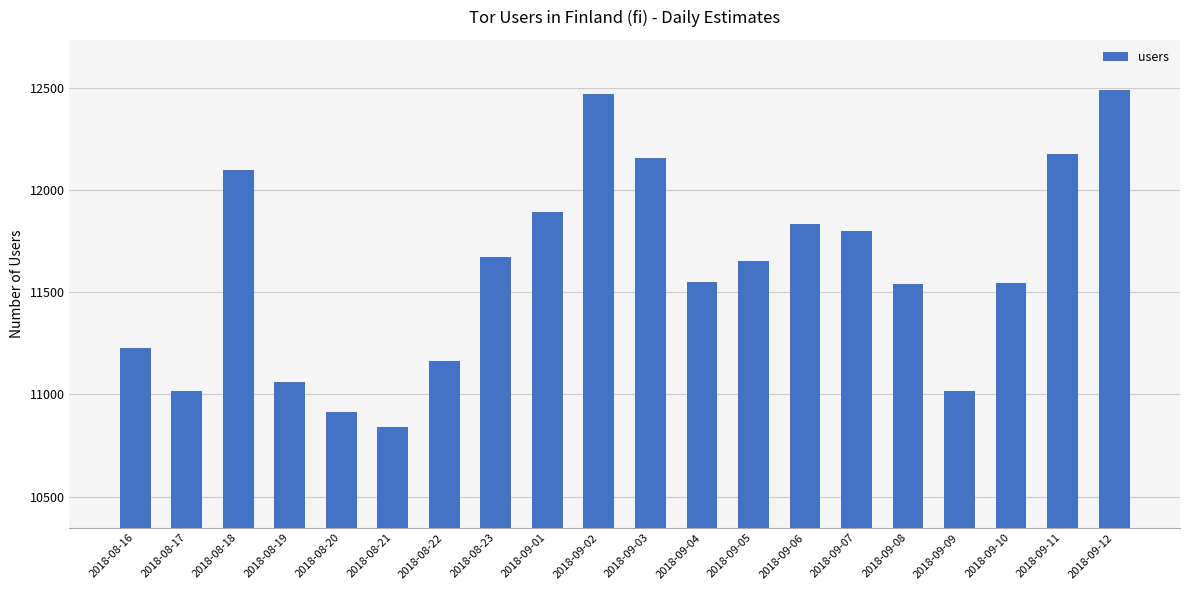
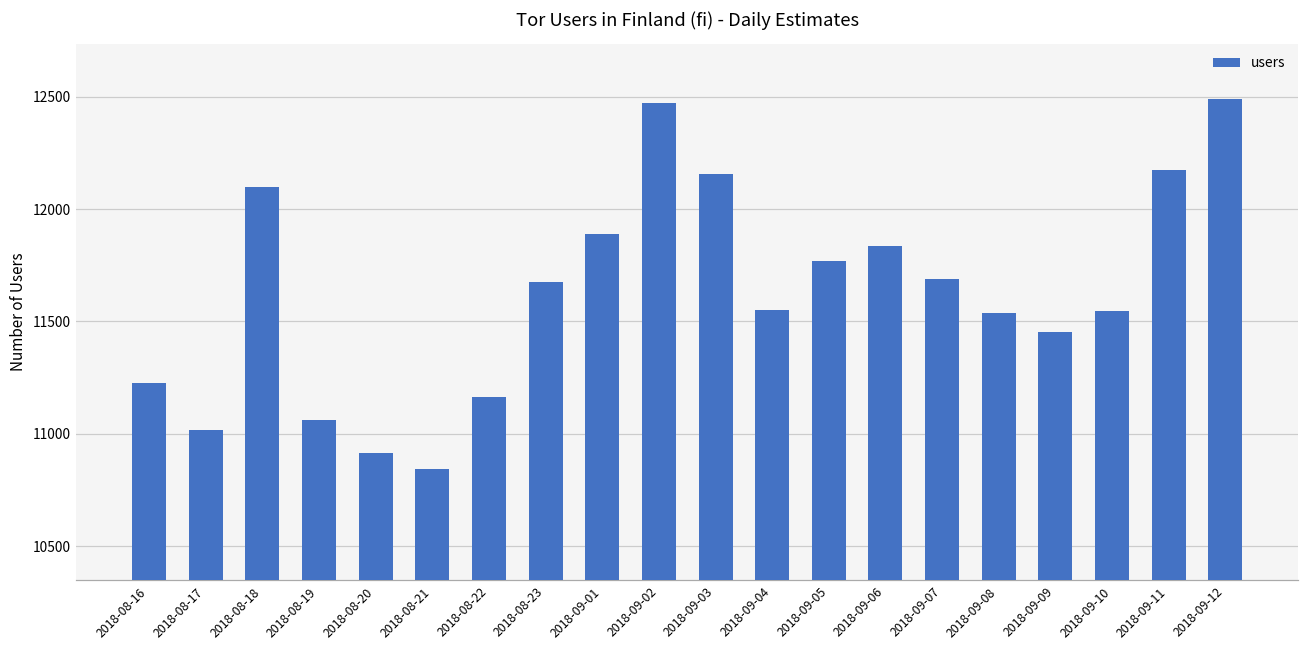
2018-09-05: 11650 -> 11770
2018-09-07: 11800 -> 11690
2018-09-09: 11020 -> 11450
